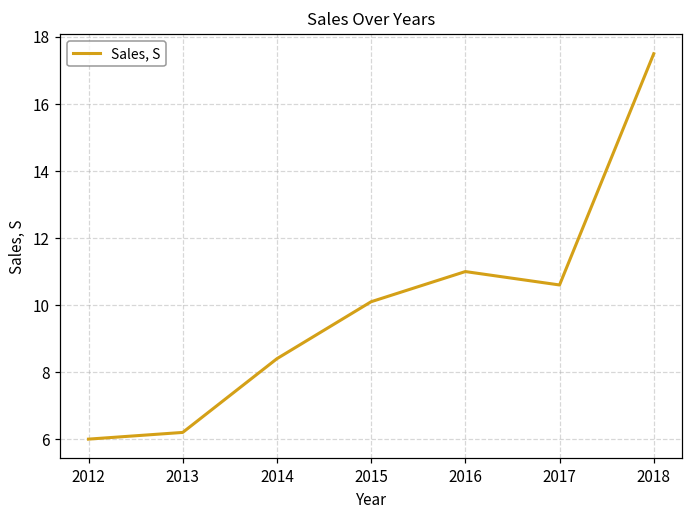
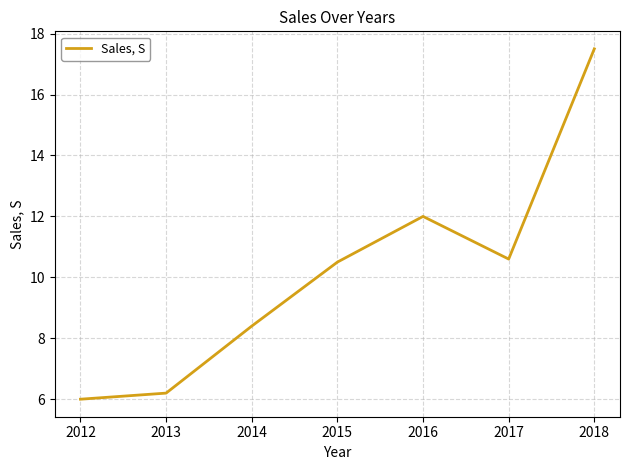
2015: 10.1 -> 10.5
2016: 11 -> 12
